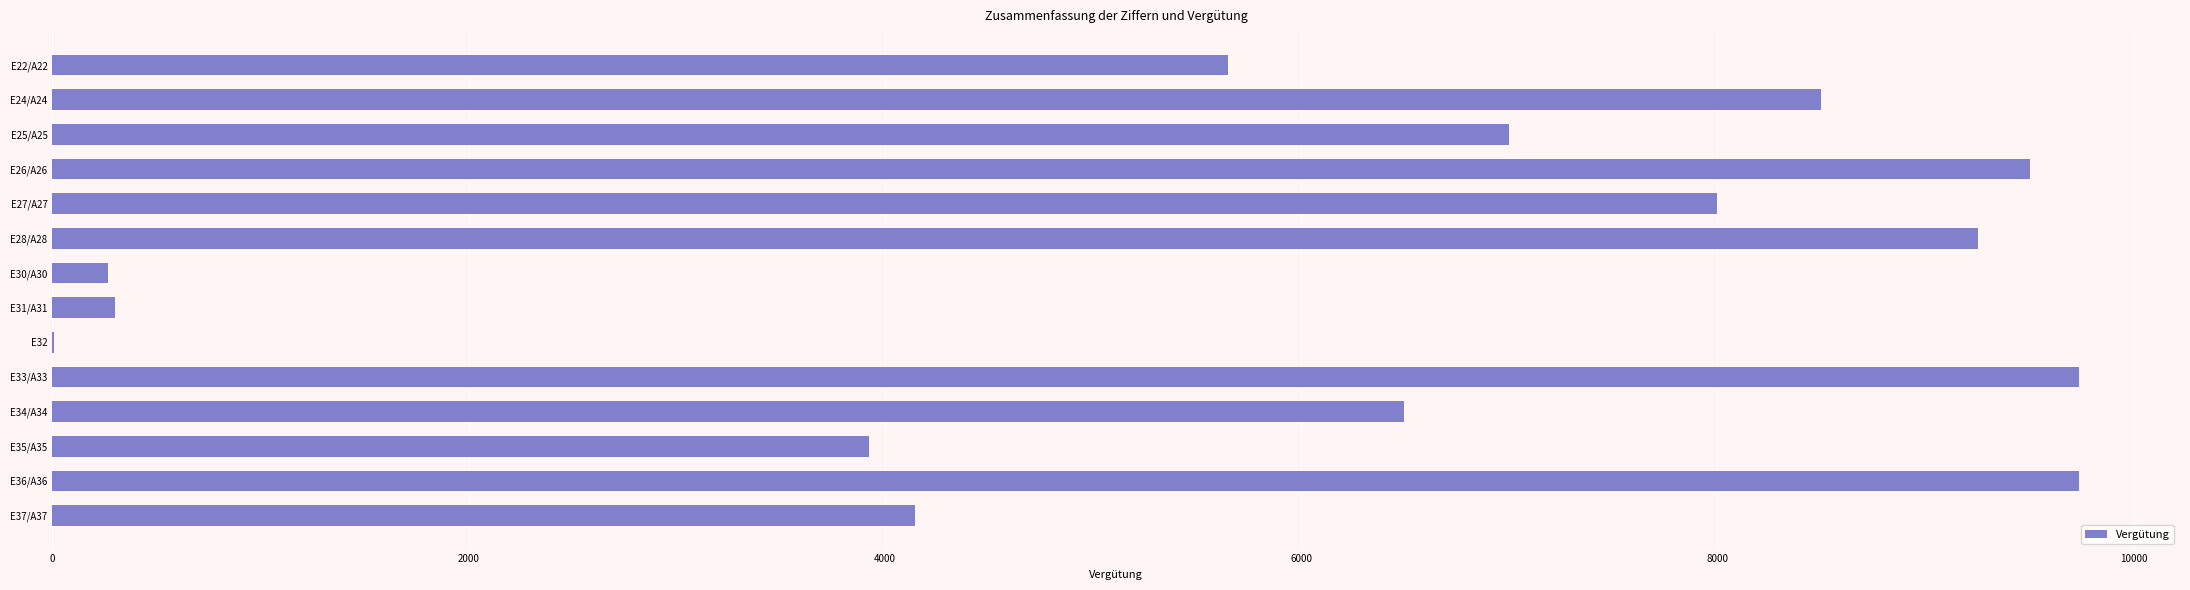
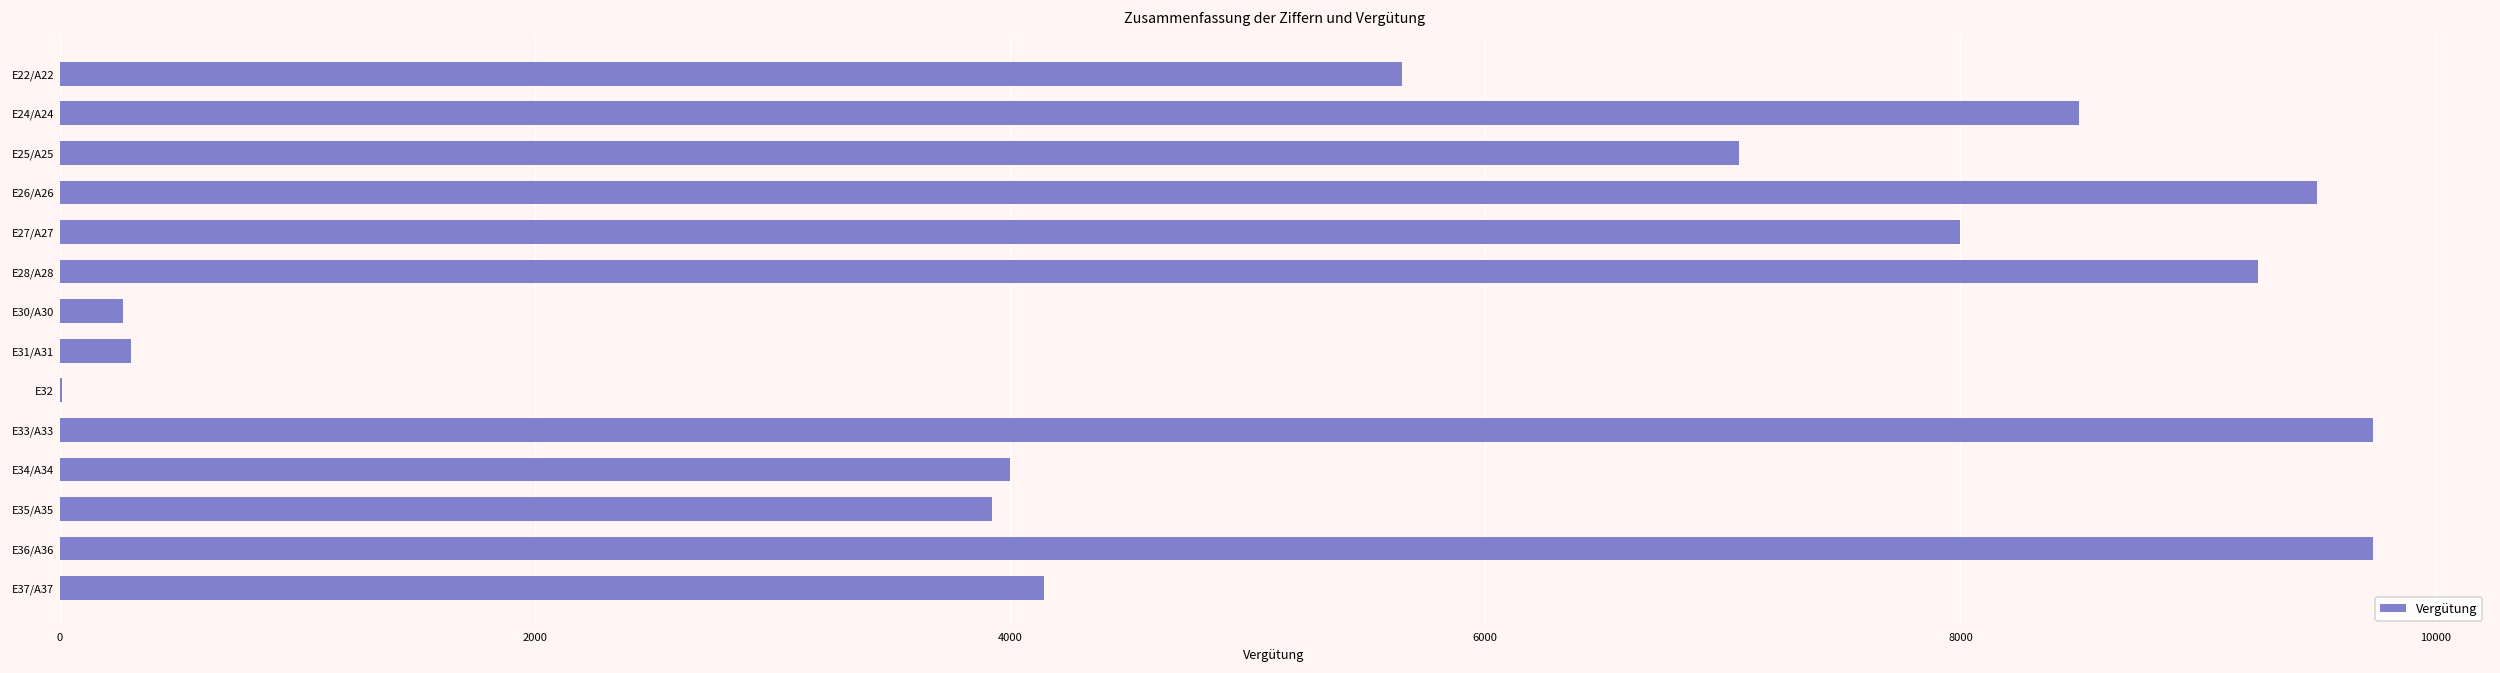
E25/A25: 7000 -> 7070
E34/A34: 6500 -> 4000
